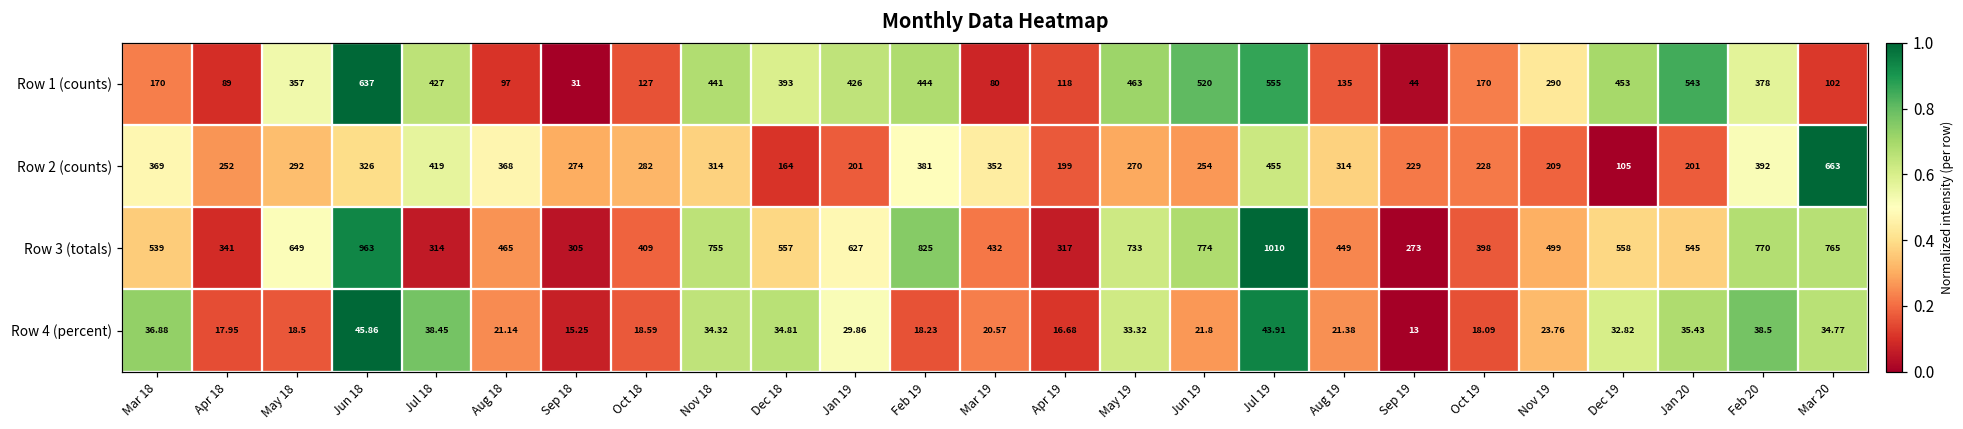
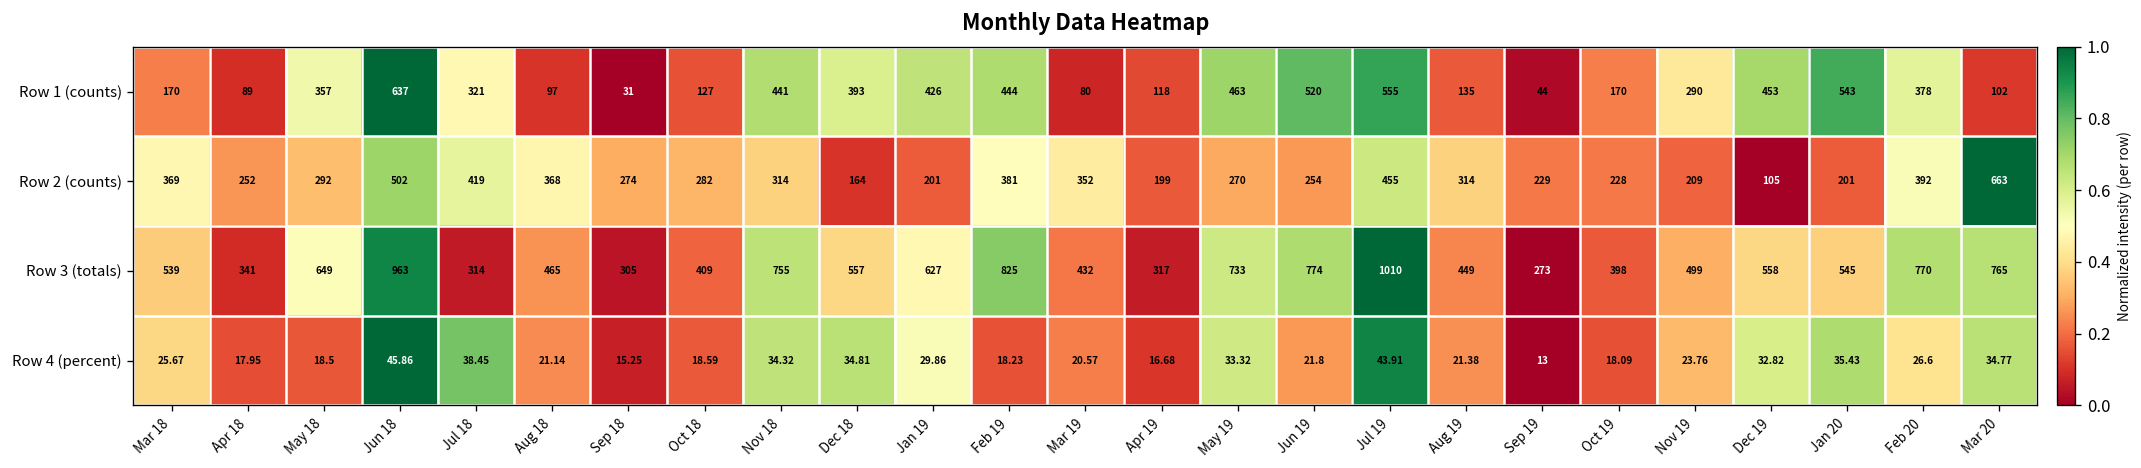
Row 1 (counts), Jul 18: 427 -> 321
Row 2 (counts), Jun 18: 326 -> 502
Row 4 (percent), Mar 18: 36.88 -> 25.67
Row 4 (percent), Feb 20: 38.5 -> 26.6
